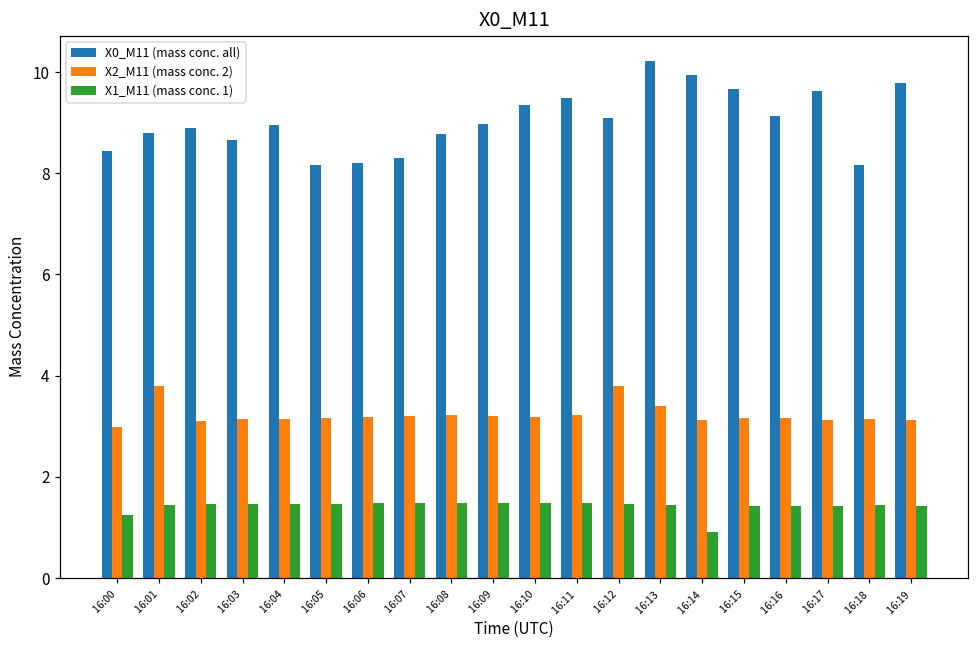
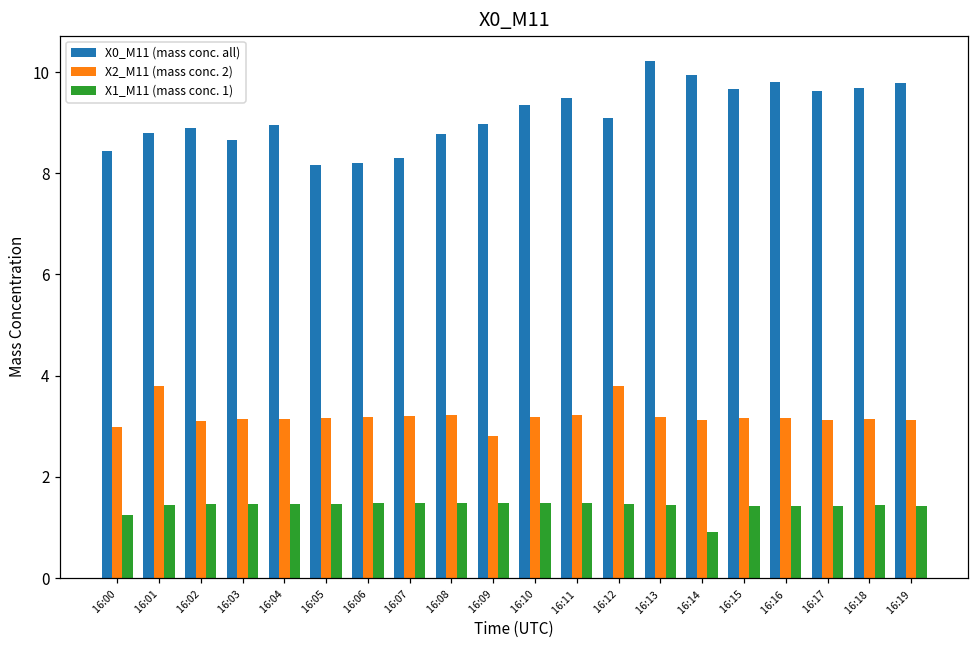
X2_M11 (mass conc. 2), 16:09: 3.2 -> 2.8
X2_M11 (mass conc. 2), 16:13: 3.4 -> 3.2
X0_M11 (mass conc. all), 16:16: 9.1 -> 9.8
X0_M11 (mass conc. all), 16:18: 8.2 -> 9.7
